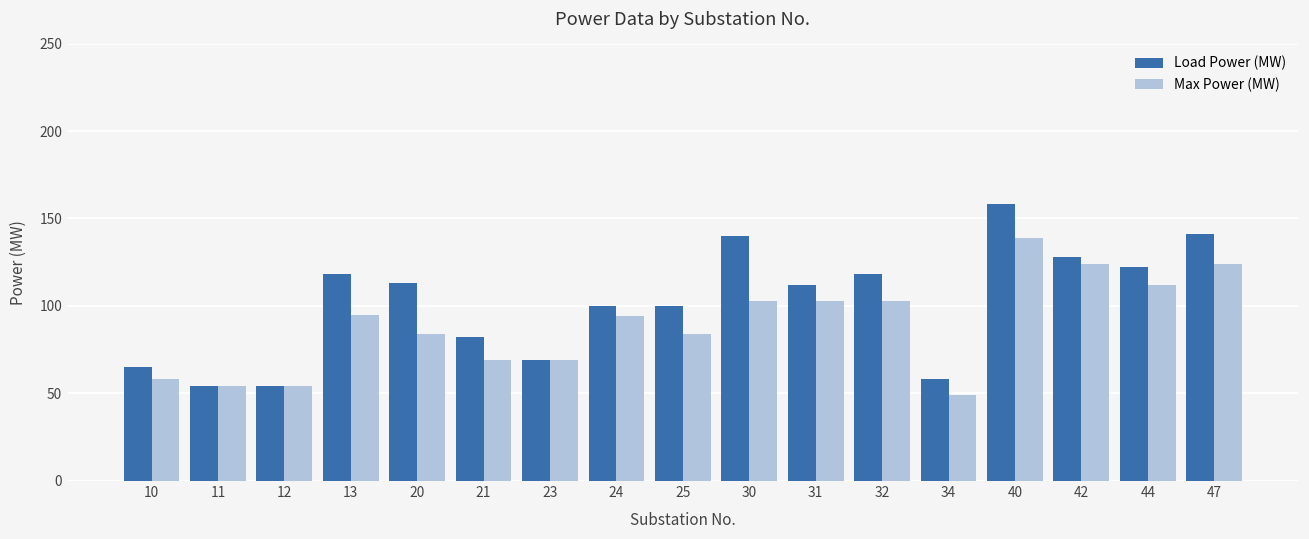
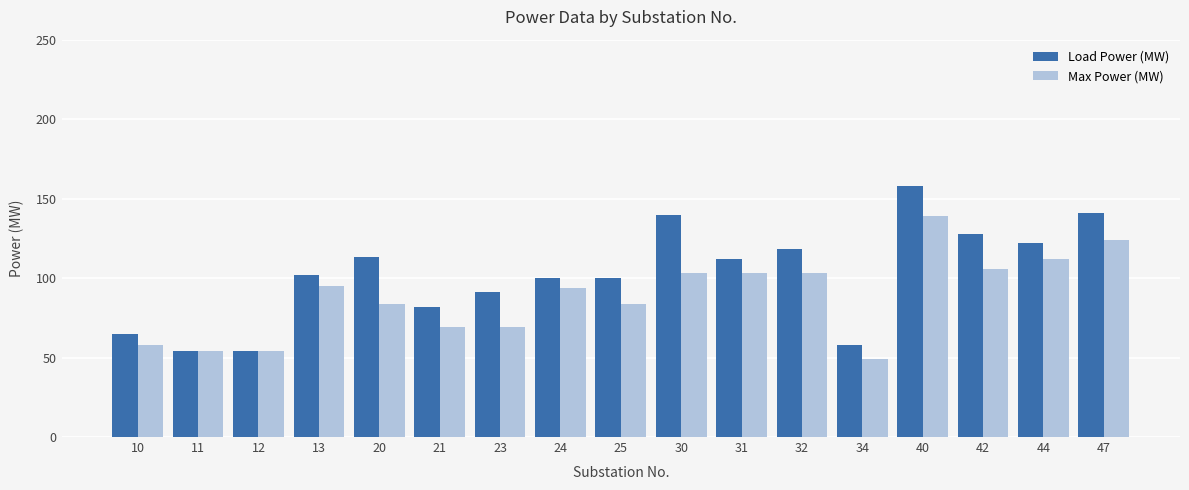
Load Power (MW), 13: 118 -> 102
Load Power (MW), 23: 69 -> 91
Max Power (MW), 42: 124 -> 106
